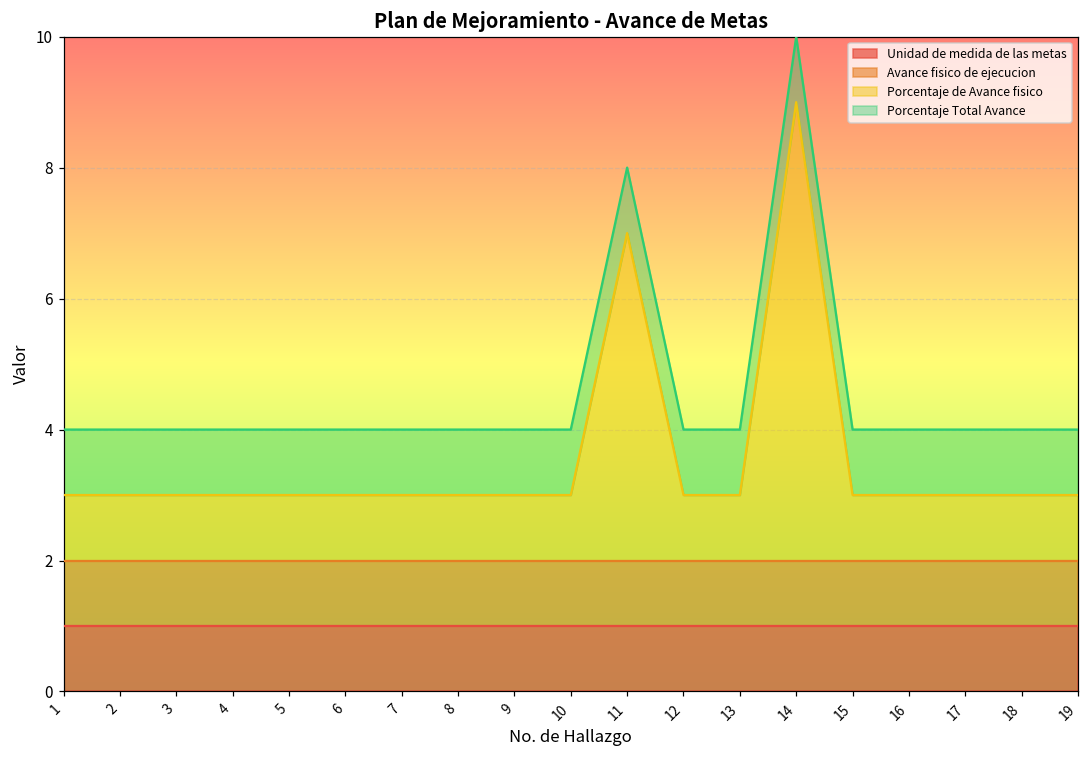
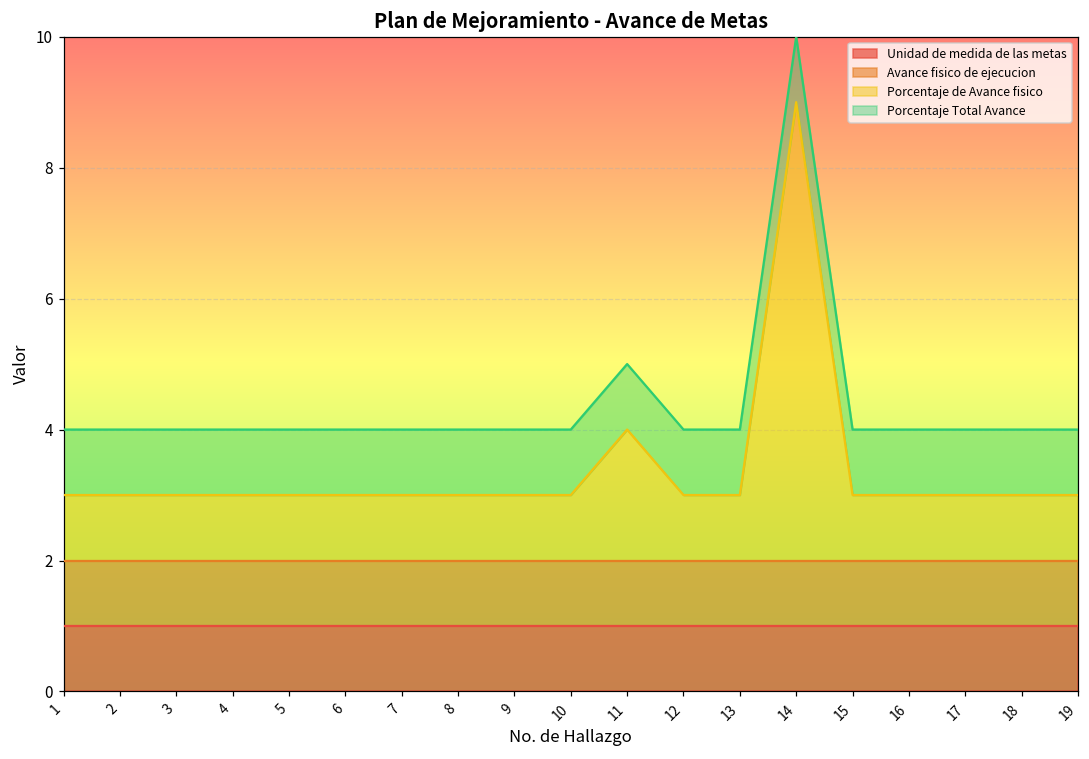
Porcentaje de Avance fisico, 11: 7.0 -> 4.0
